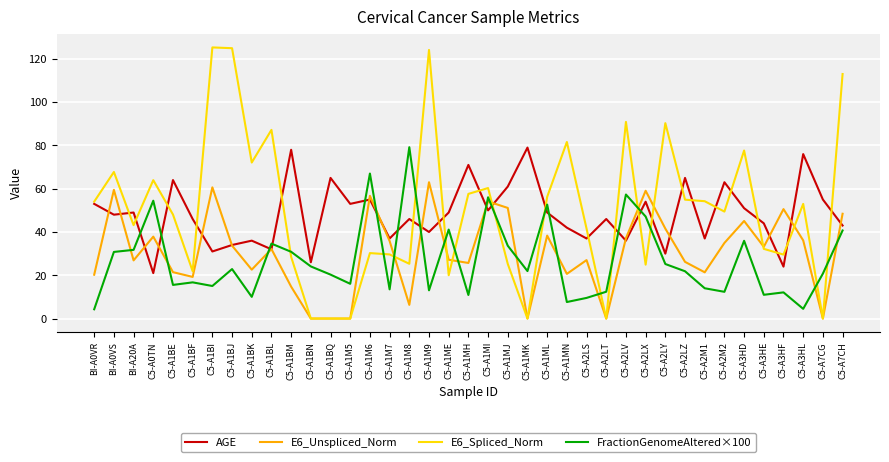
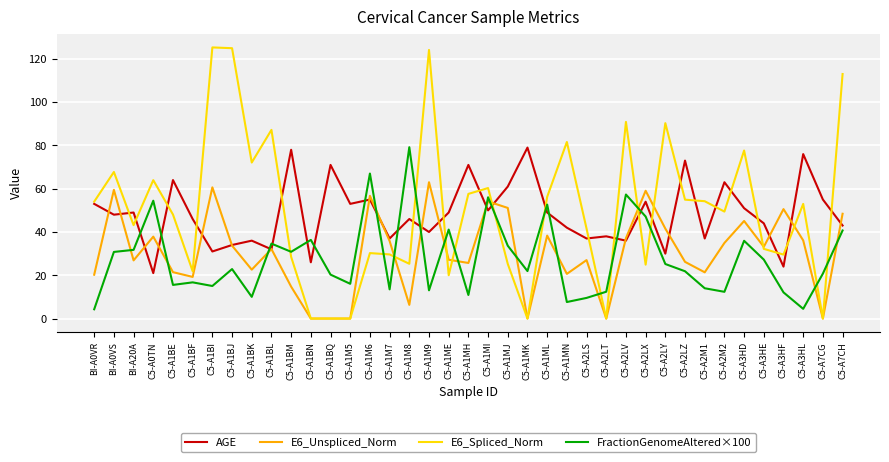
FractionGenomeAltered×100, C5-A1BN: 24 -> 36
AGE, C5-A1BQ: 65 -> 71
AGE, C5-A2LT: 46 -> 38
AGE, C5-A2LZ: 65 -> 73
FractionGenomeAltered×100, C5-A3HE: 11 -> 27
